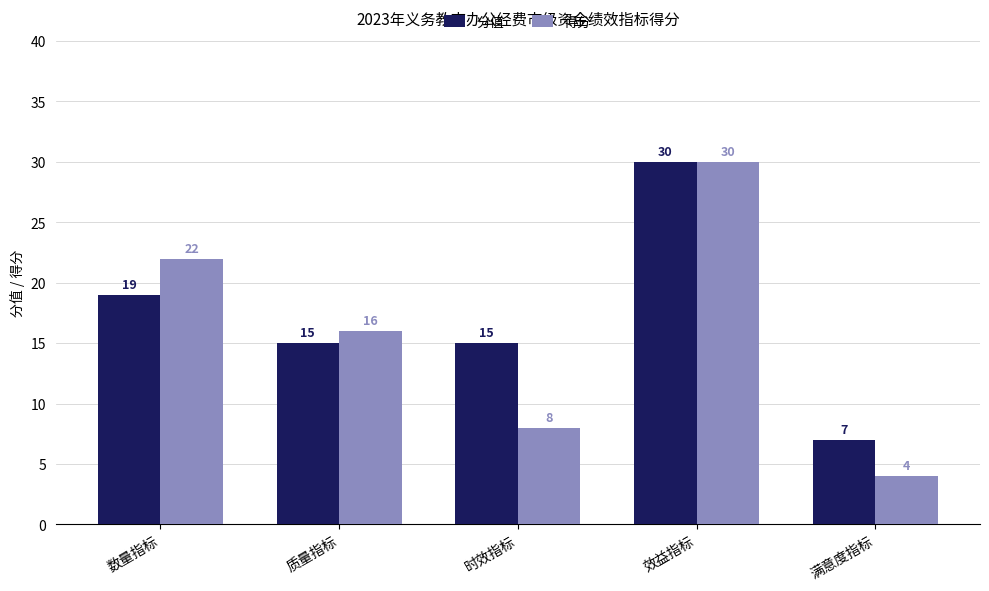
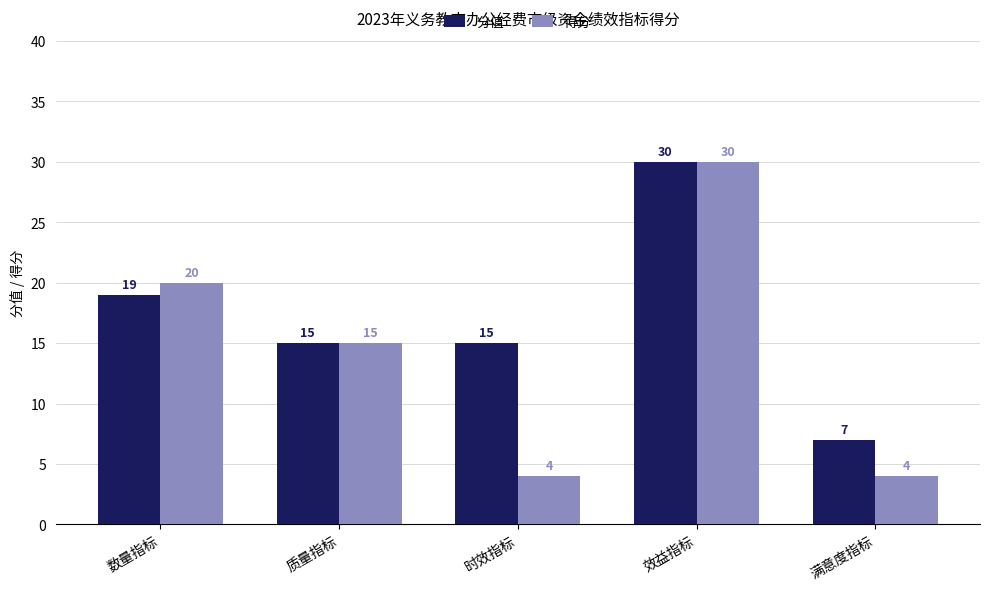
得分, 数量指标: 22 -> 20
得分, 质量指标: 16 -> 15
得分, 时效指标: 8 -> 4
